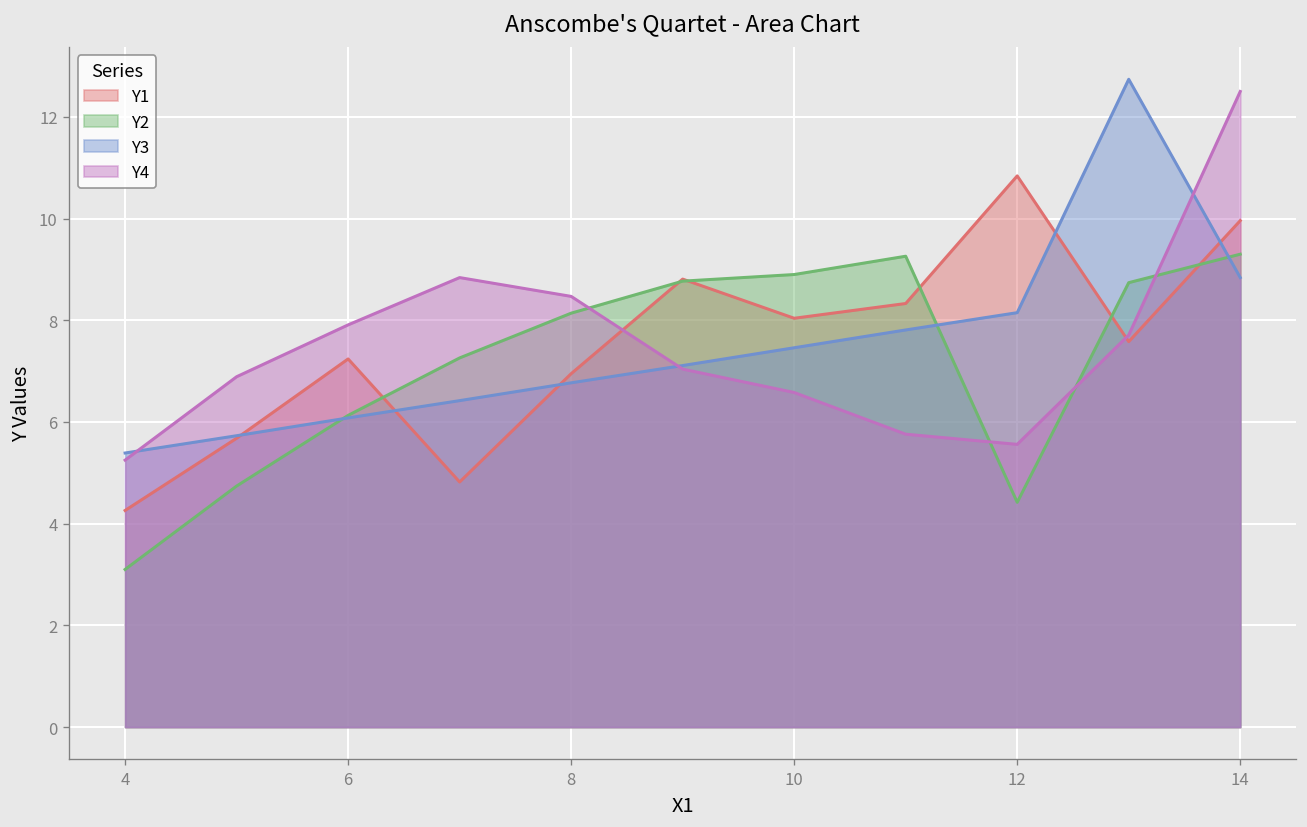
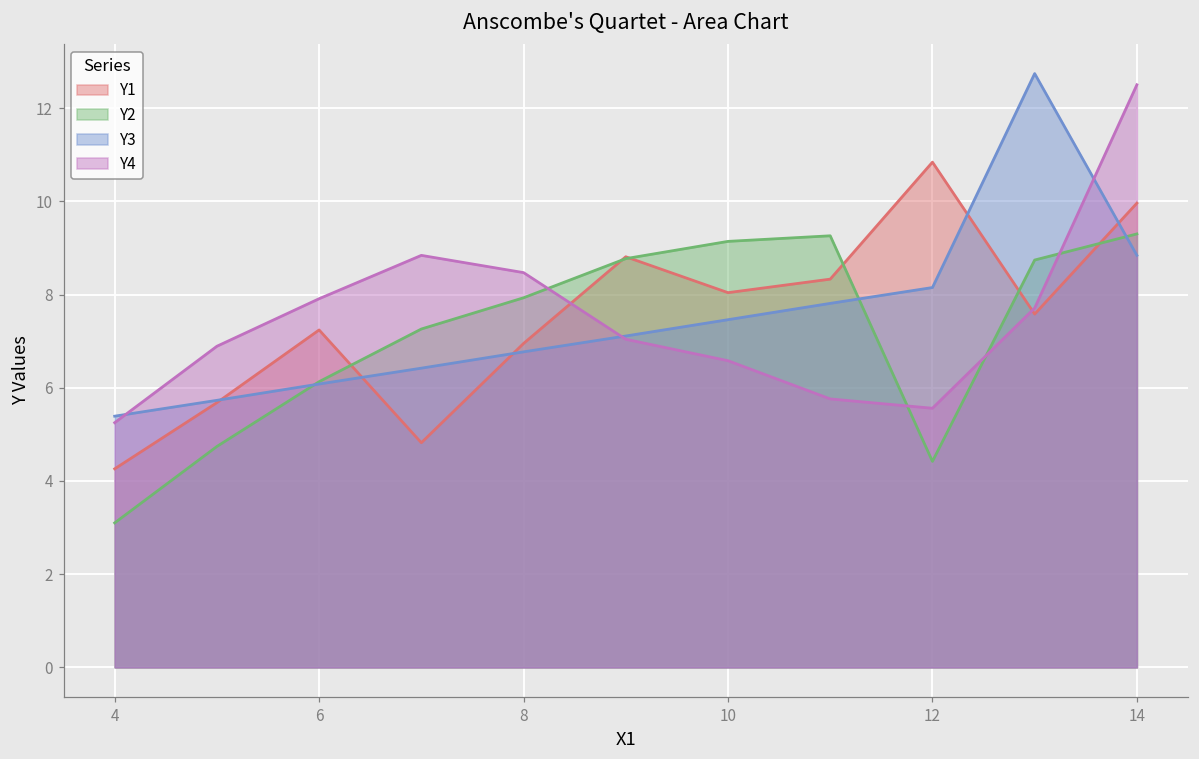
Y2, 8: 8.1 -> 7.9
Y2, 10: 8.9 -> 9.1
